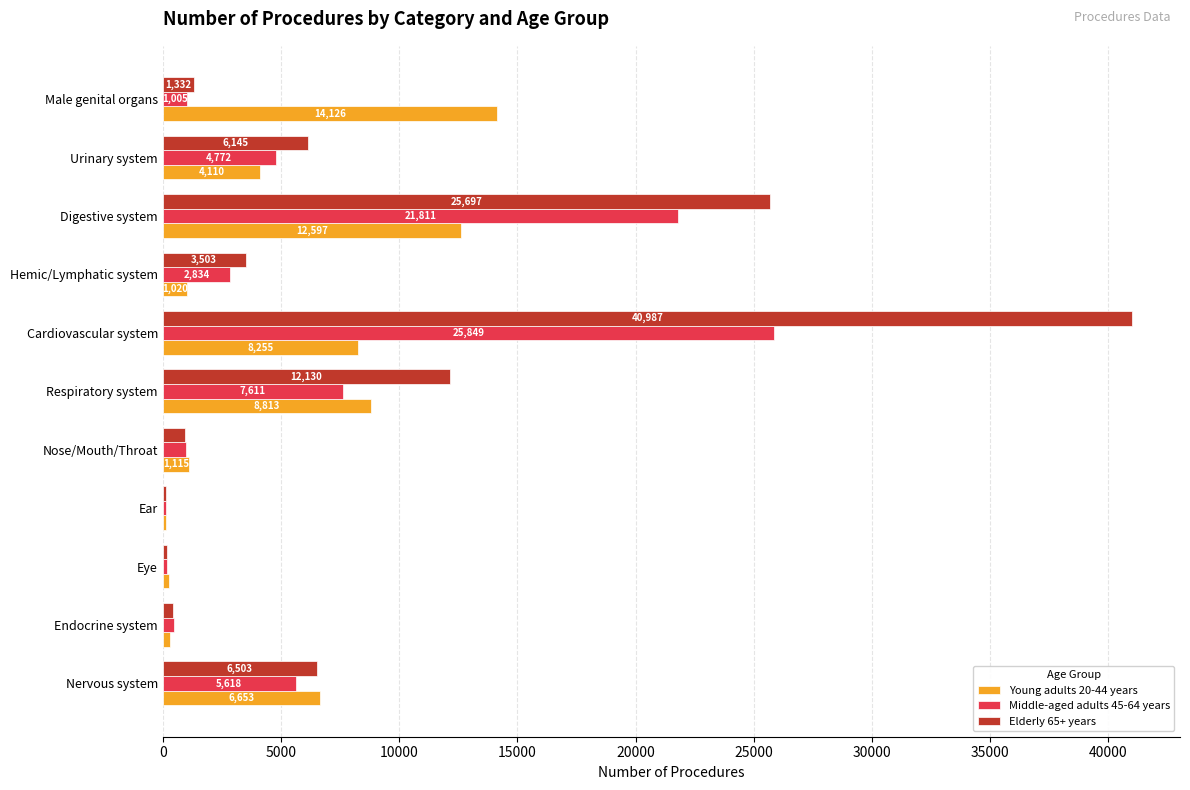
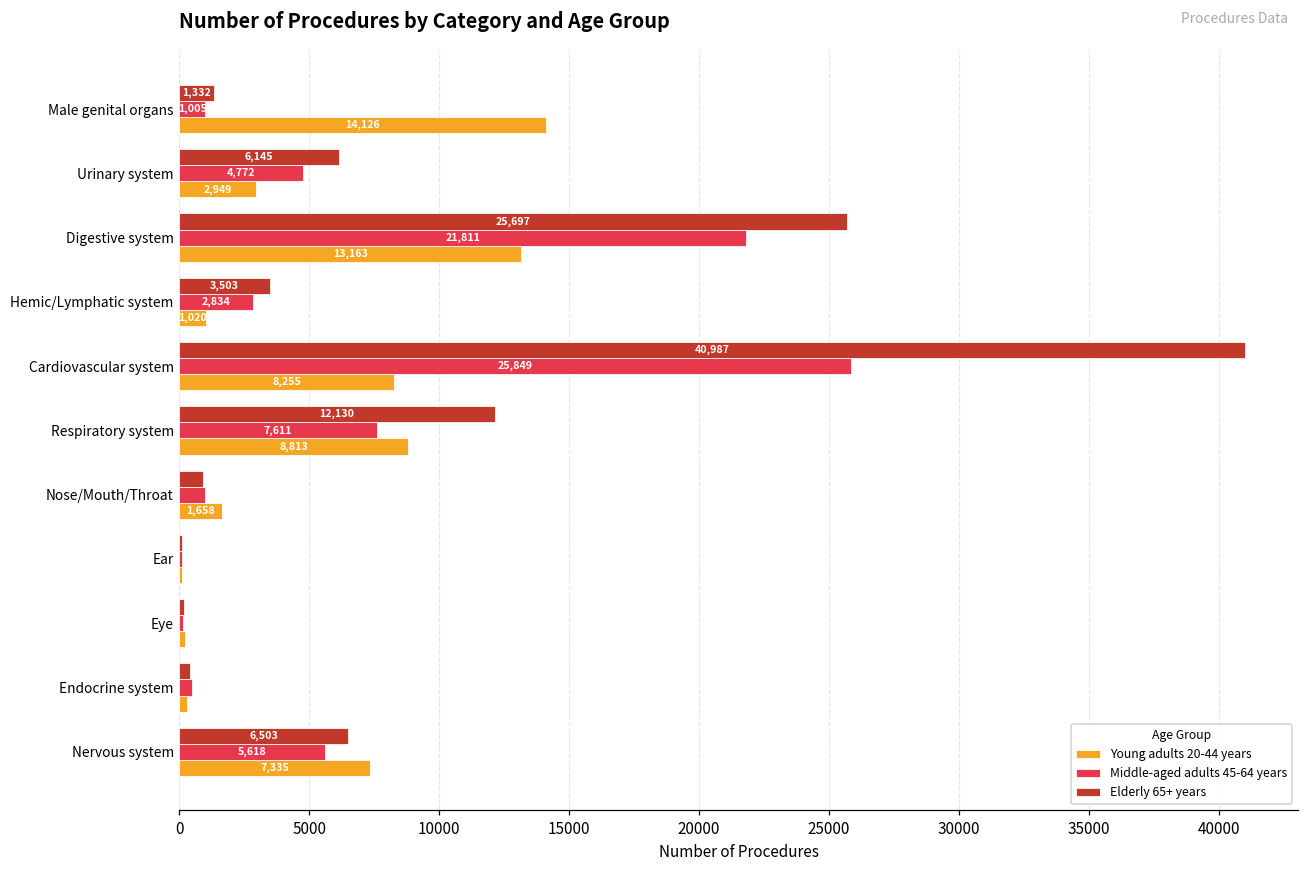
Young adults 20-44 years, Urinary system: 4,110 -> 2,949
Young adults 20-44 years, Digestive system: 12,597 -> 13,163
Young adults 20-44 years, Nose/Mouth/Throat: 1,115 -> 1,658
Young adults 20-44 years, Nervous system: 6,653 -> 7,335
